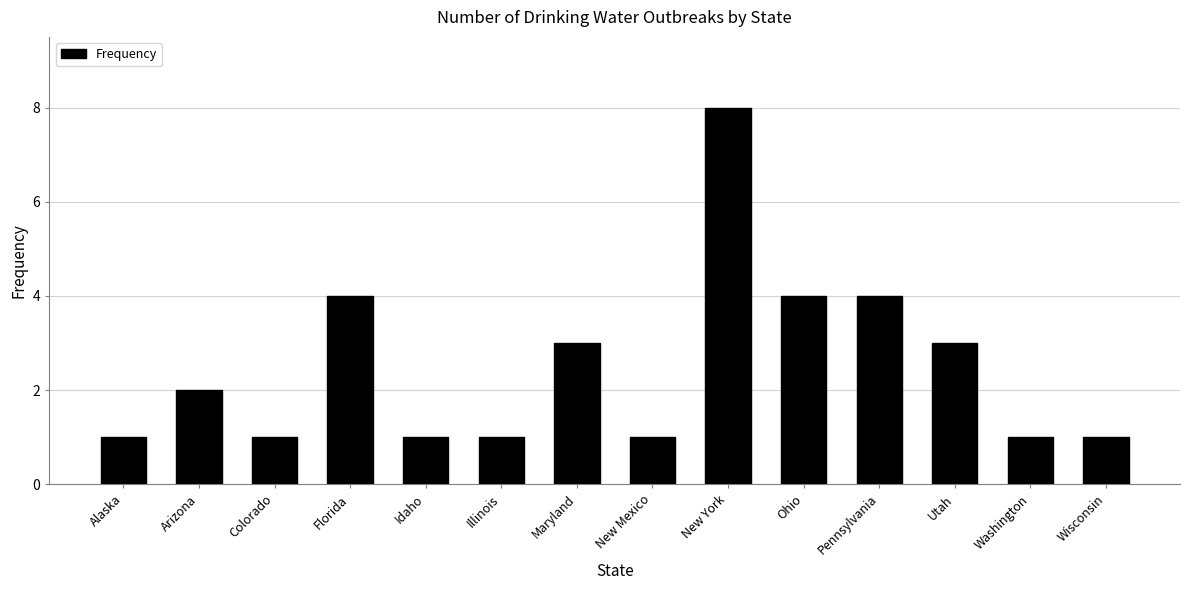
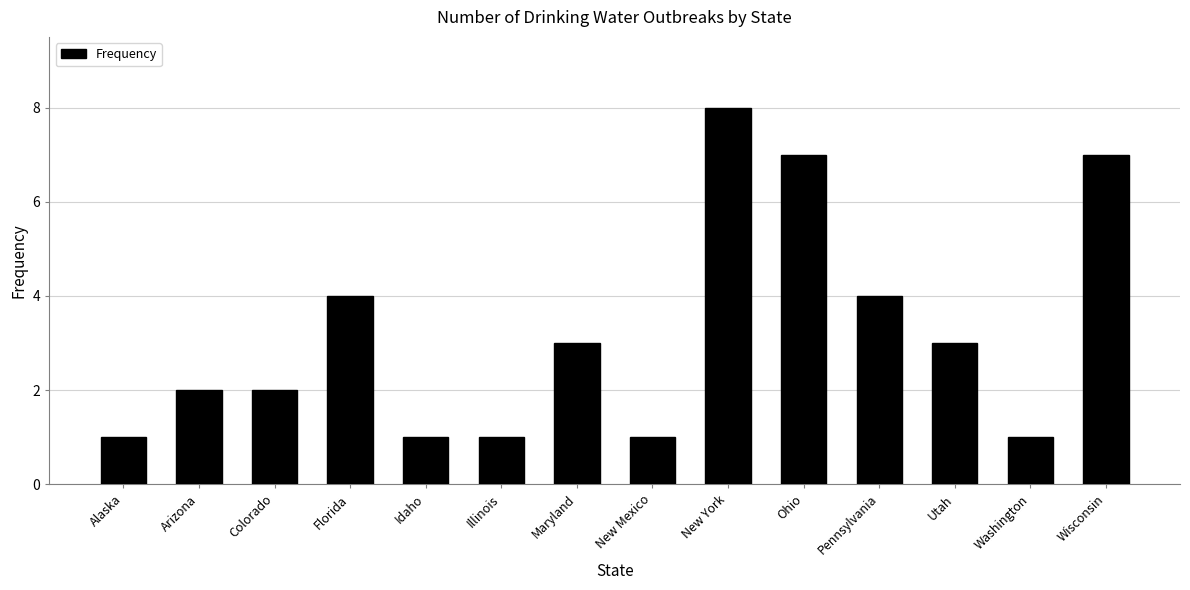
Colorado: 1 -> 2
Ohio: 4 -> 7
Wisconsin: 1 -> 7
